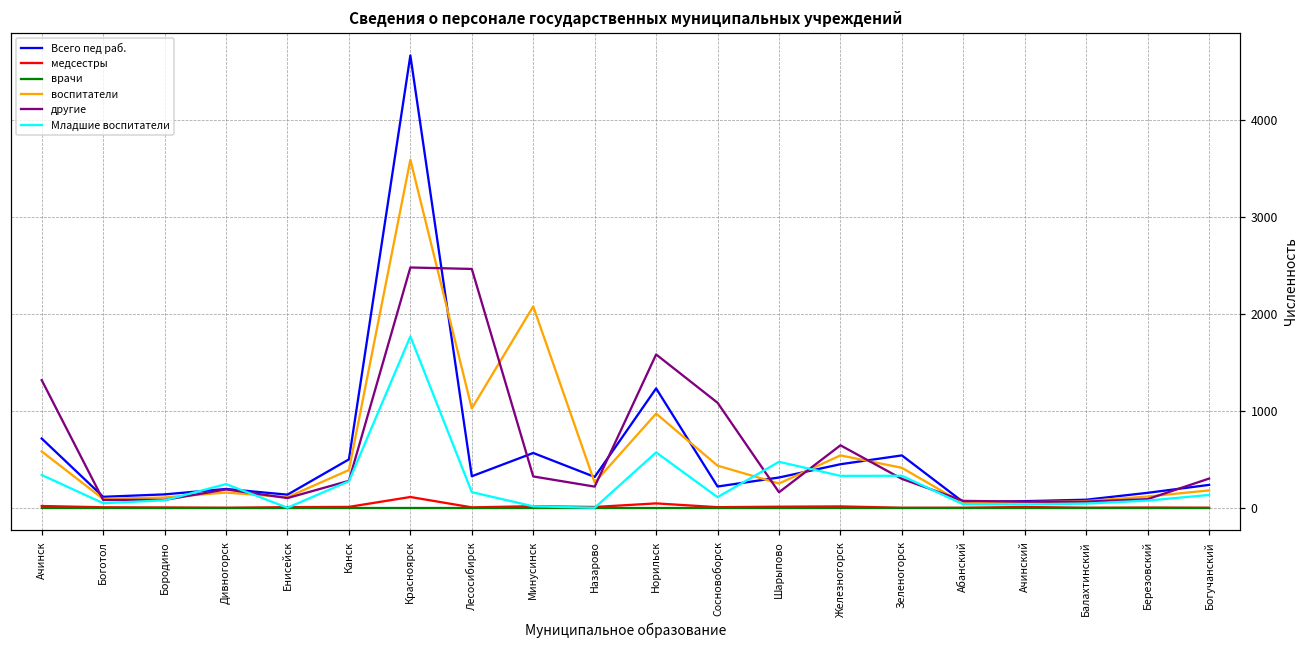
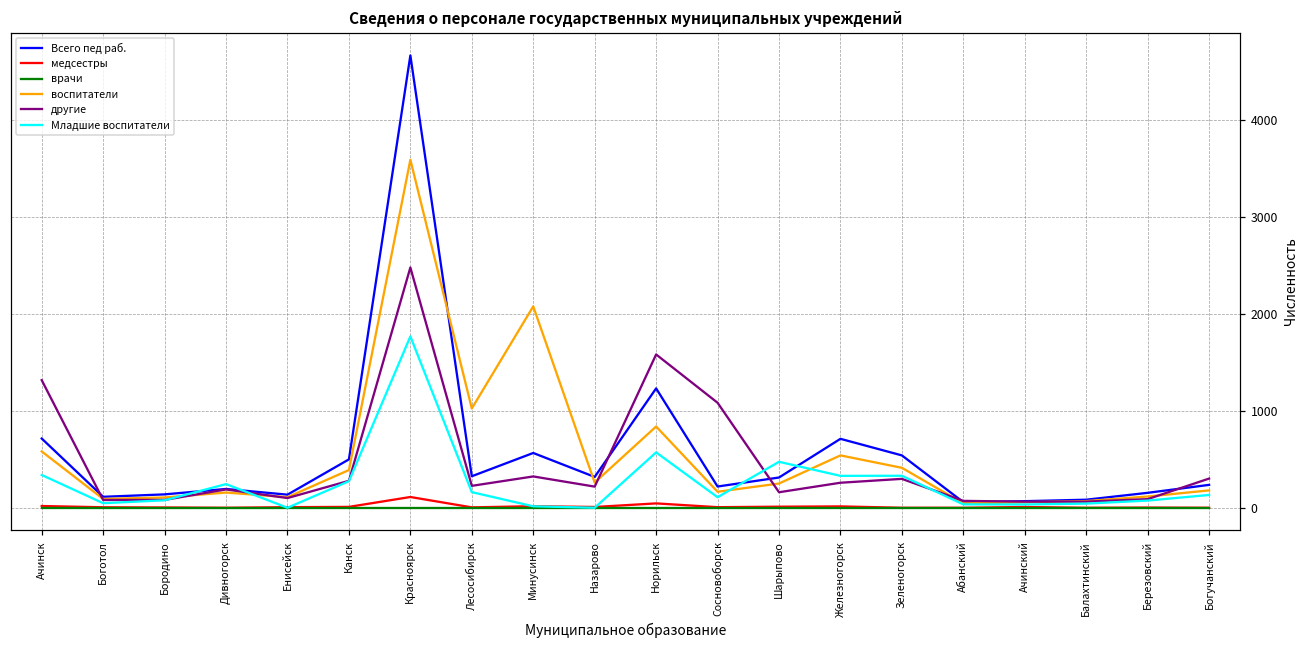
другие, Лесосибирск: 2500 -> 200
воспитатели, Норильск: 1000 -> 800
воспитатели, Сосновоборск: 400 -> 200
Всего пед раб., Железногорск: 400 -> 700
другие, Железногорск: 600 -> 300
